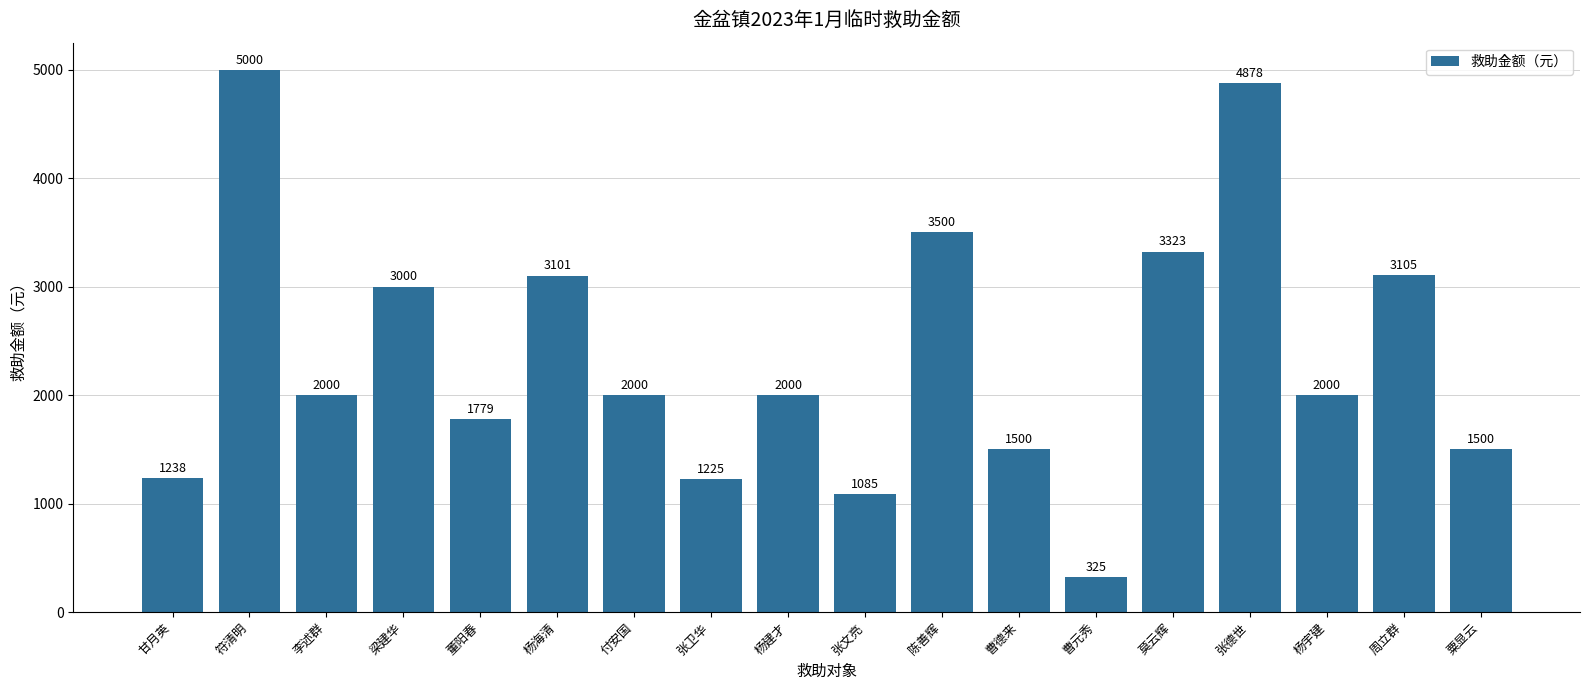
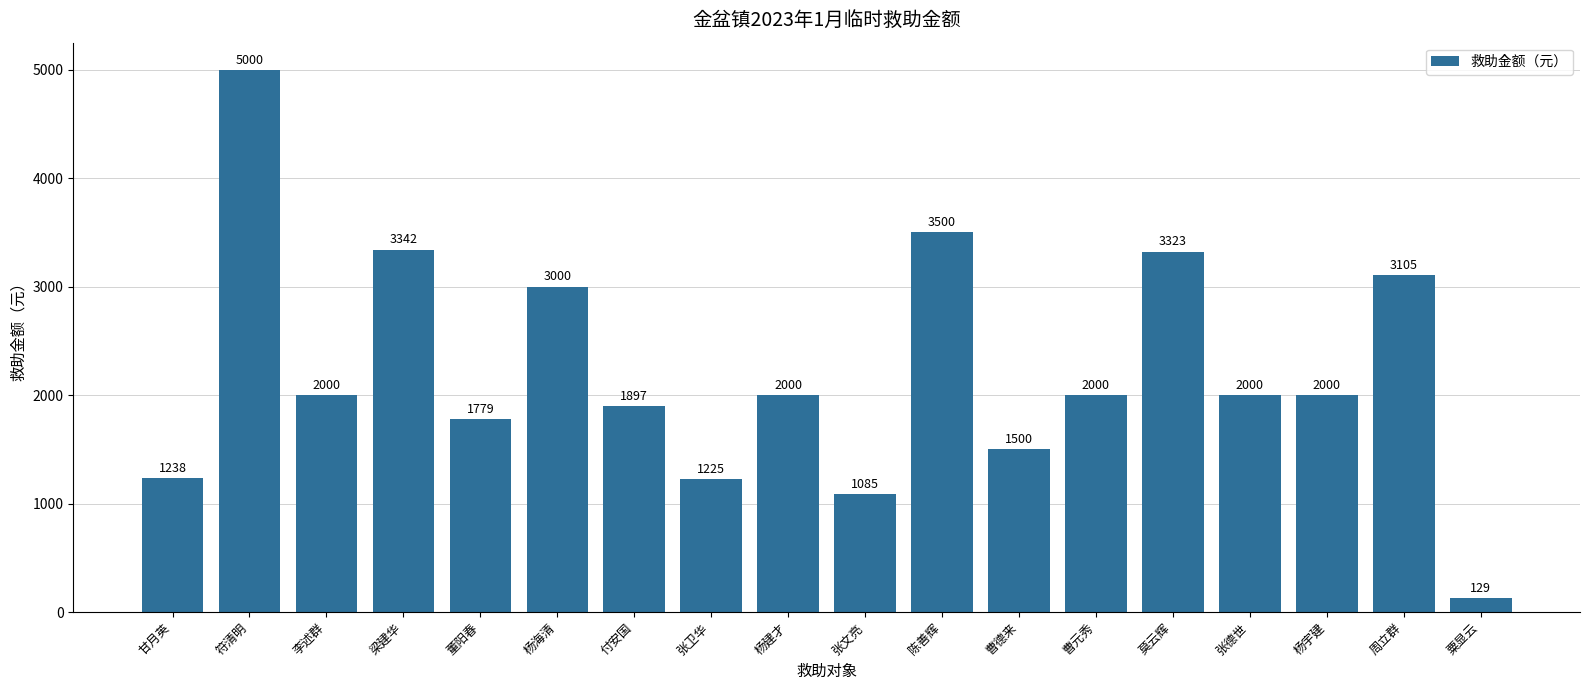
梁建华: 3000 -> 3342
杨海清: 3101 -> 3000
付安国: 2000 -> 1897
曹元秀: 325 -> 2000
张德世: 4878 -> 2000
粟显云: 1500 -> 129
